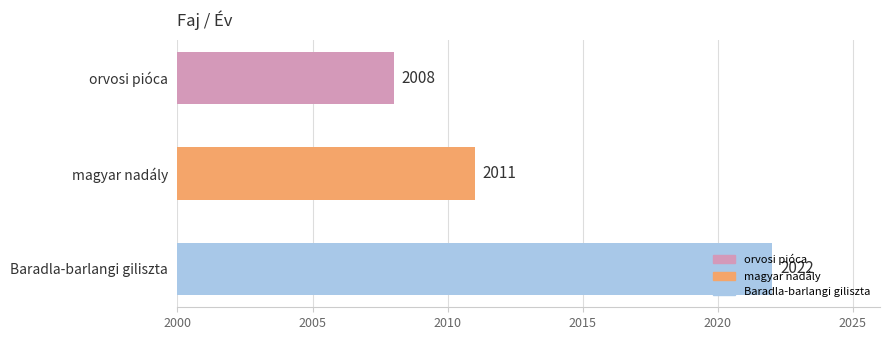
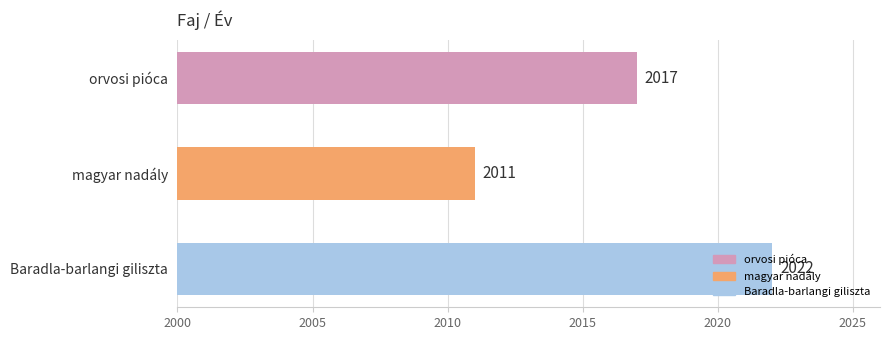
orvosi pióca: 2008 -> 2017
